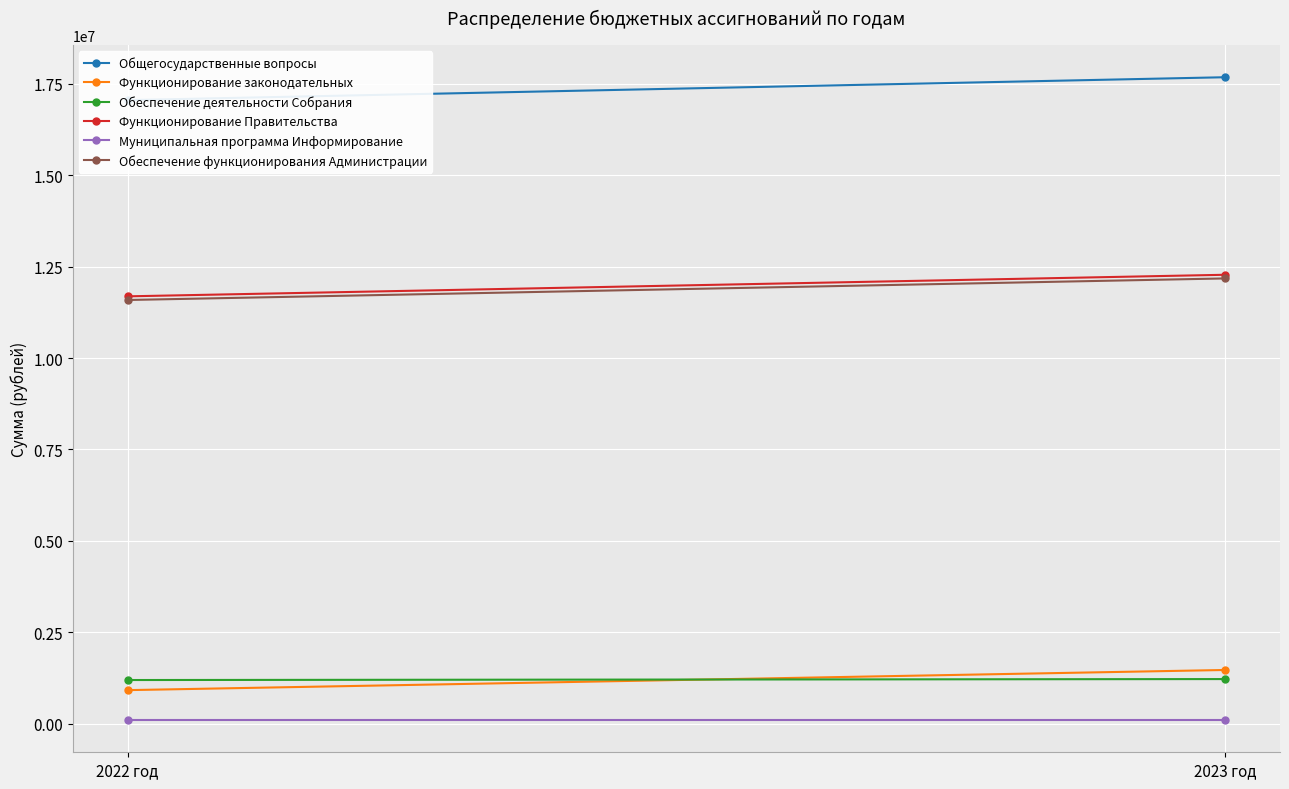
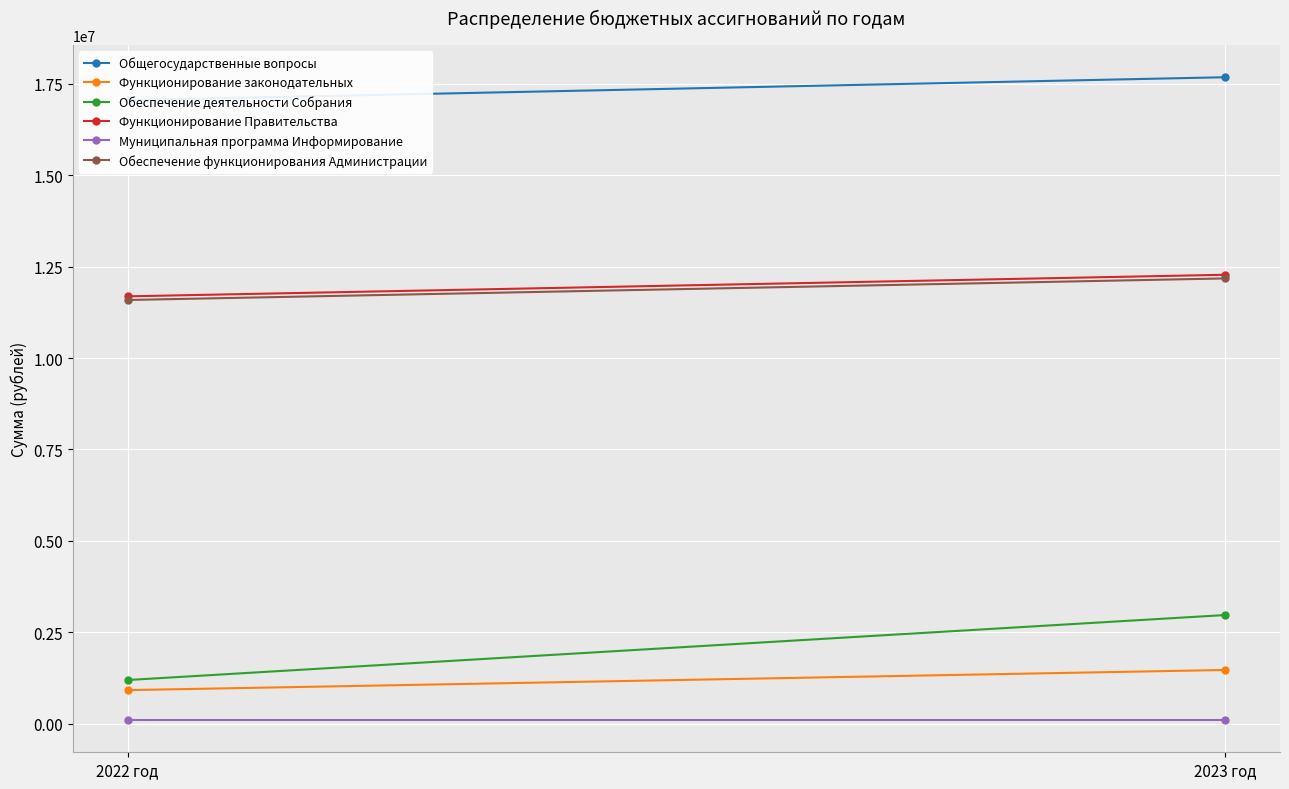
Обеспечение деятельности Собрания, 2023 год: 1200000 -> 3000000
